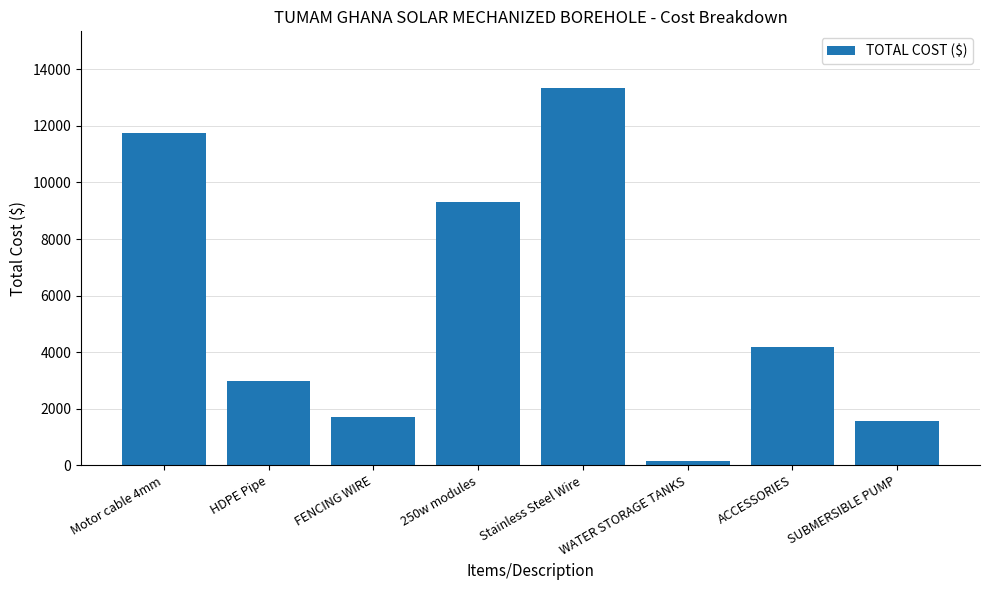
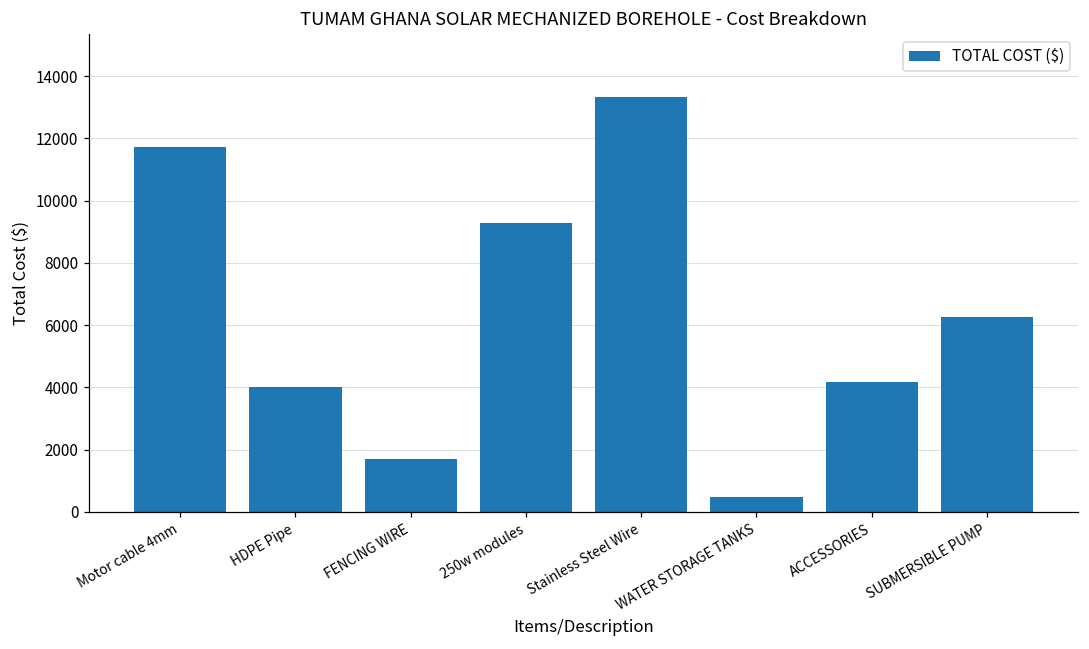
HDPE Pipe: 3000 -> 4000
WATER STORAGE TANKS: 100 -> 500
SUBMERSIBLE PUMP: 1600 -> 6300
